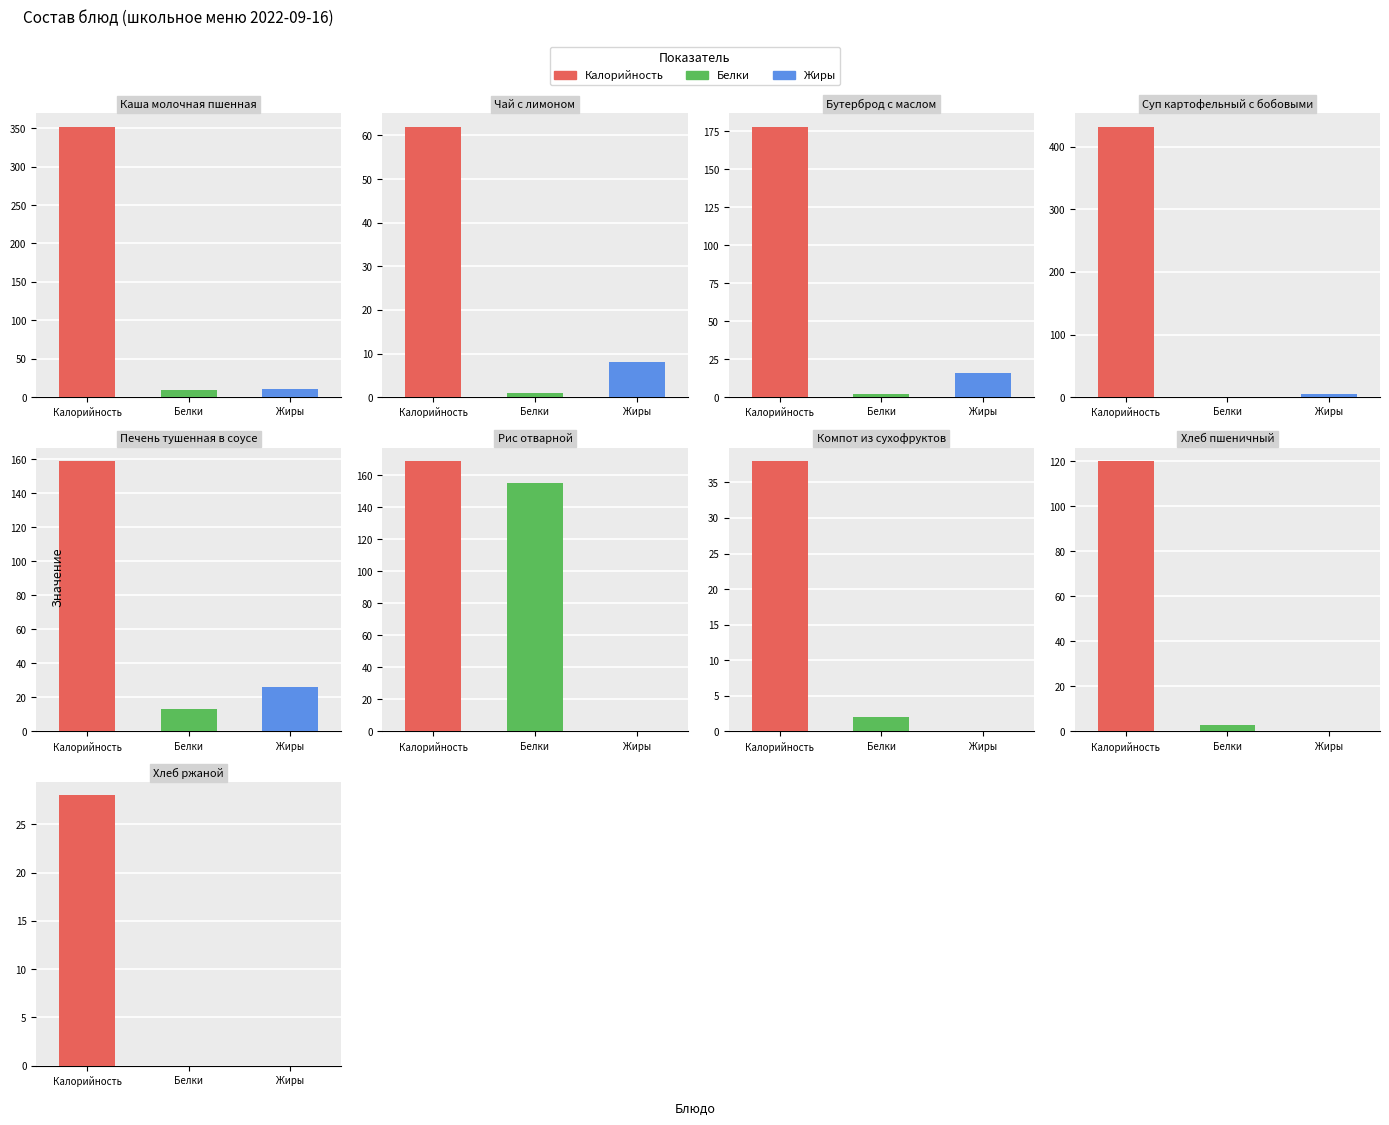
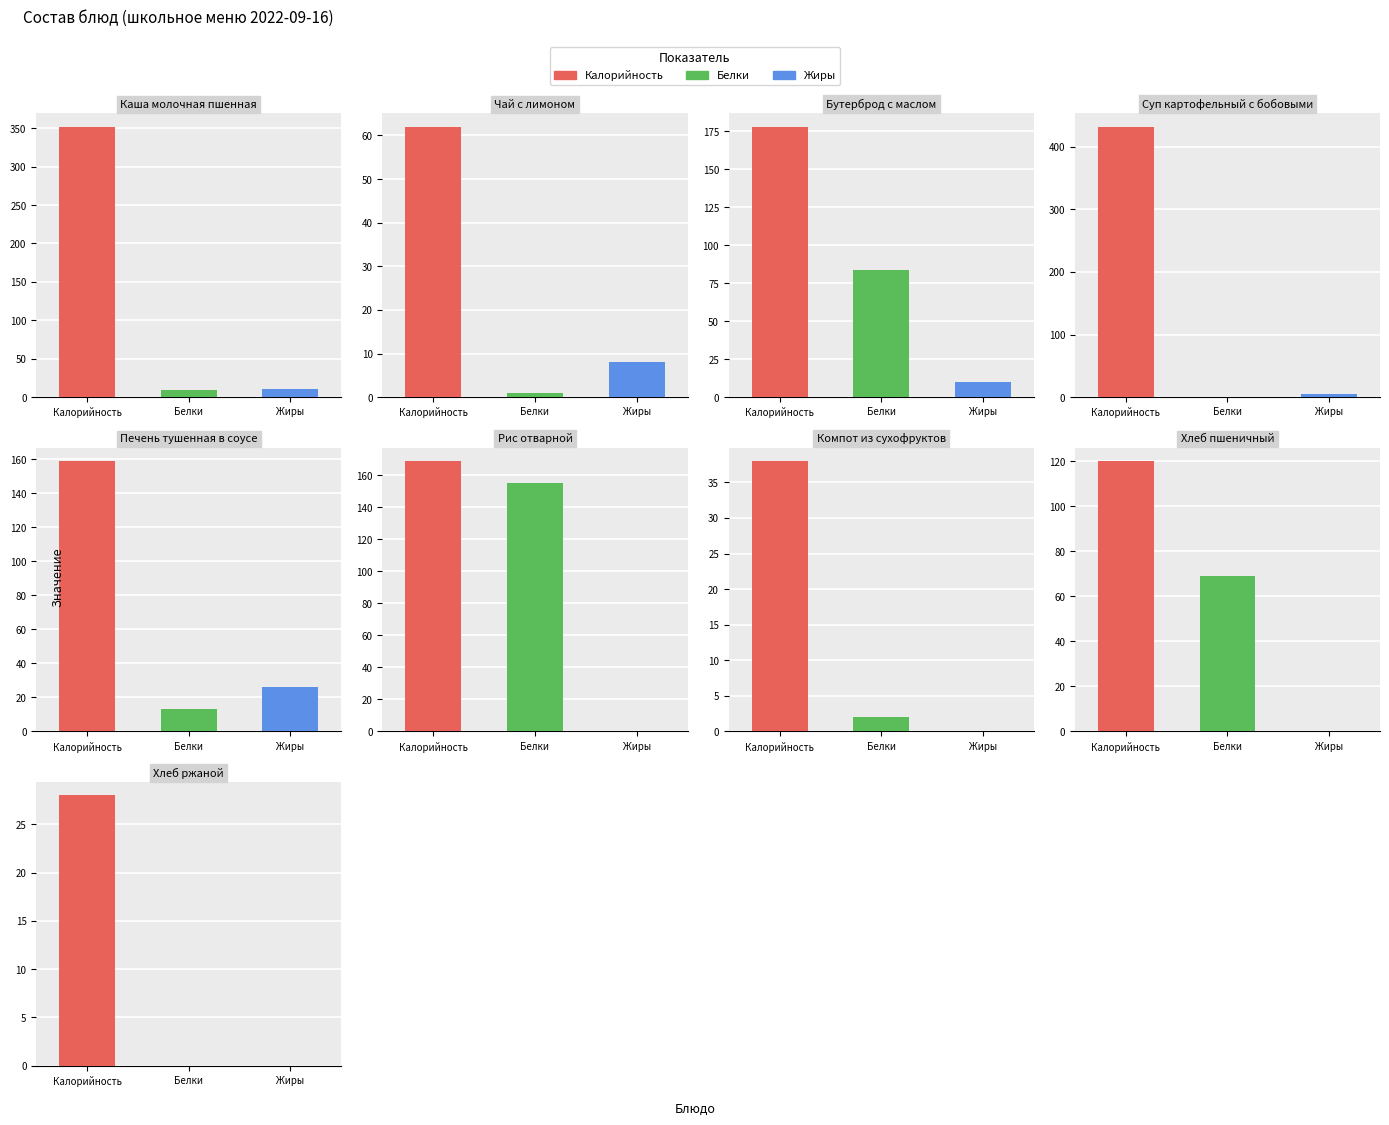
Бутерброд с маслом, Белки: 2 -> 84
Бутерброд с маслом, Жиры: 16 -> 10
Хлеб пшеничный, Белки: 3 -> 69
